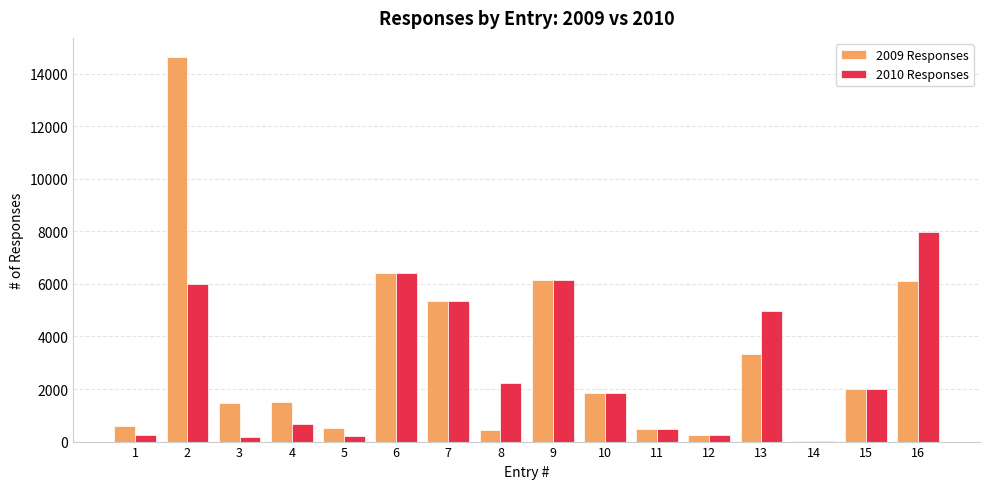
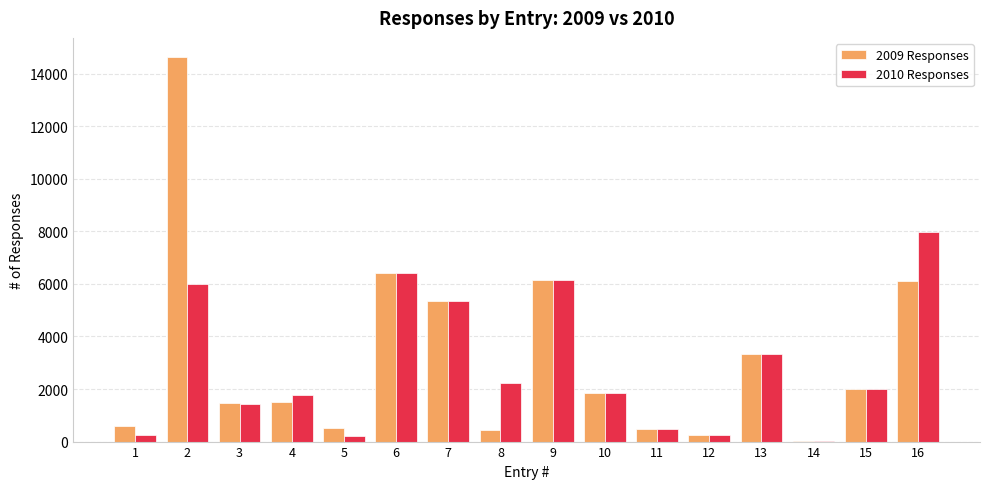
2010 Responses, 3: 200 -> 1400
2010 Responses, 4: 700 -> 1800
2010 Responses, 13: 5000 -> 3300
